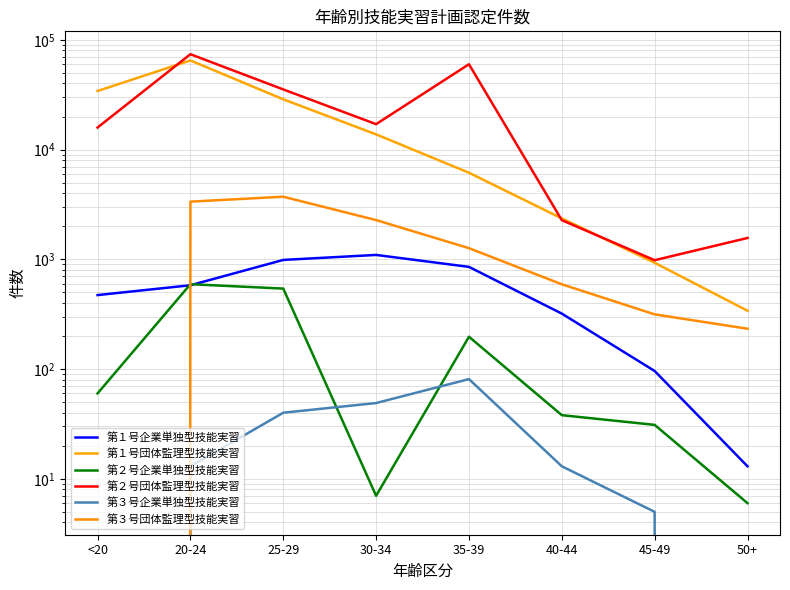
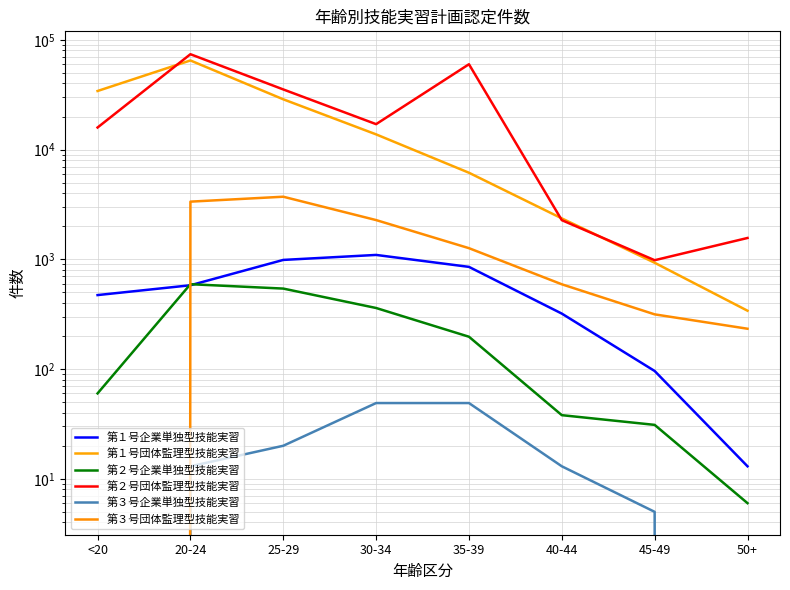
第３号企業単独型技能実習, 25-29: 40 -> 20
第２号企業単独型技能実習, 30-34: 7 -> 360
第３号企業単独型技能実習, 35-39: 80 -> 50
